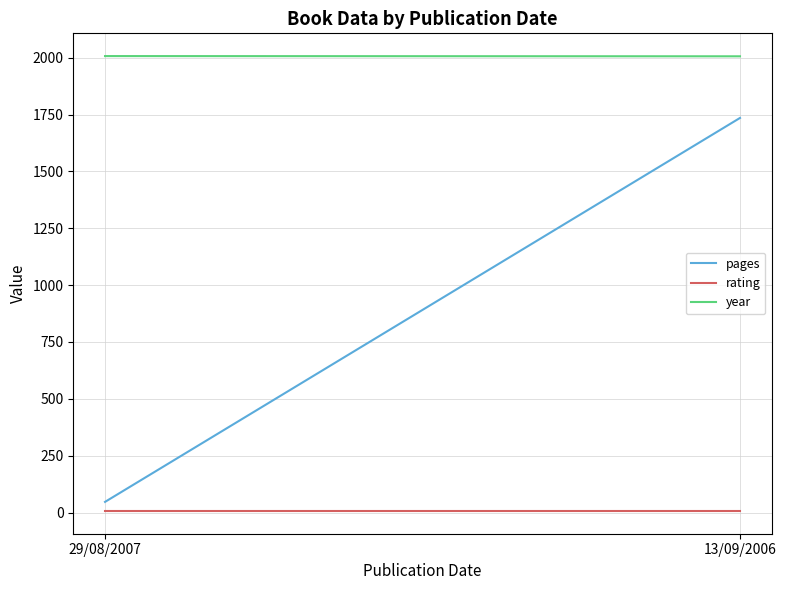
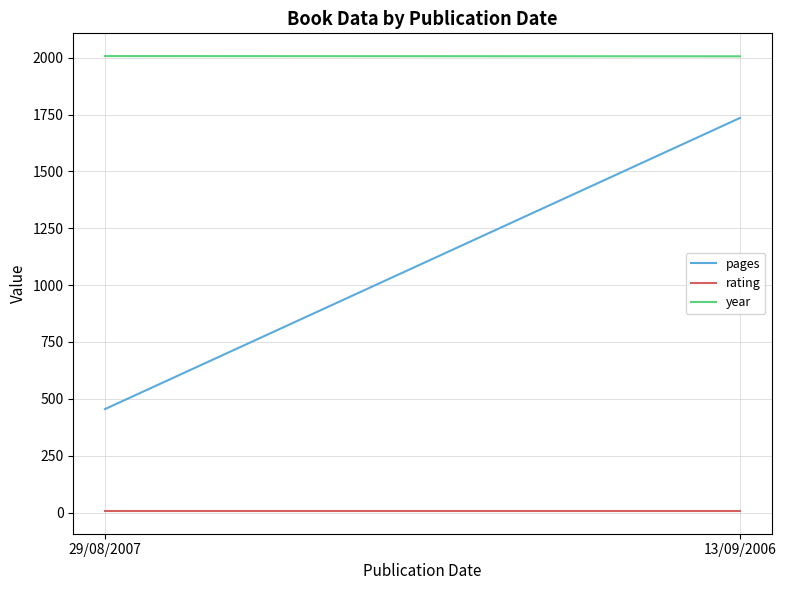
pages, 29/08/2007: 50 -> 460
